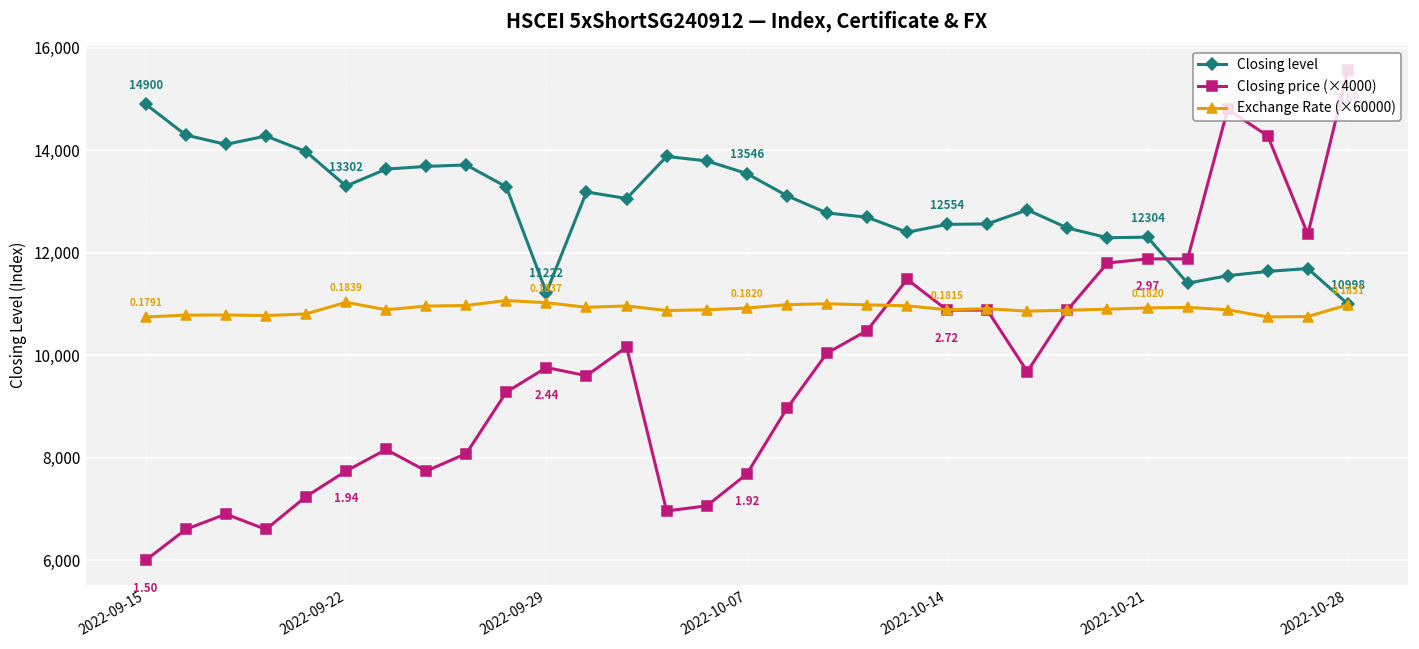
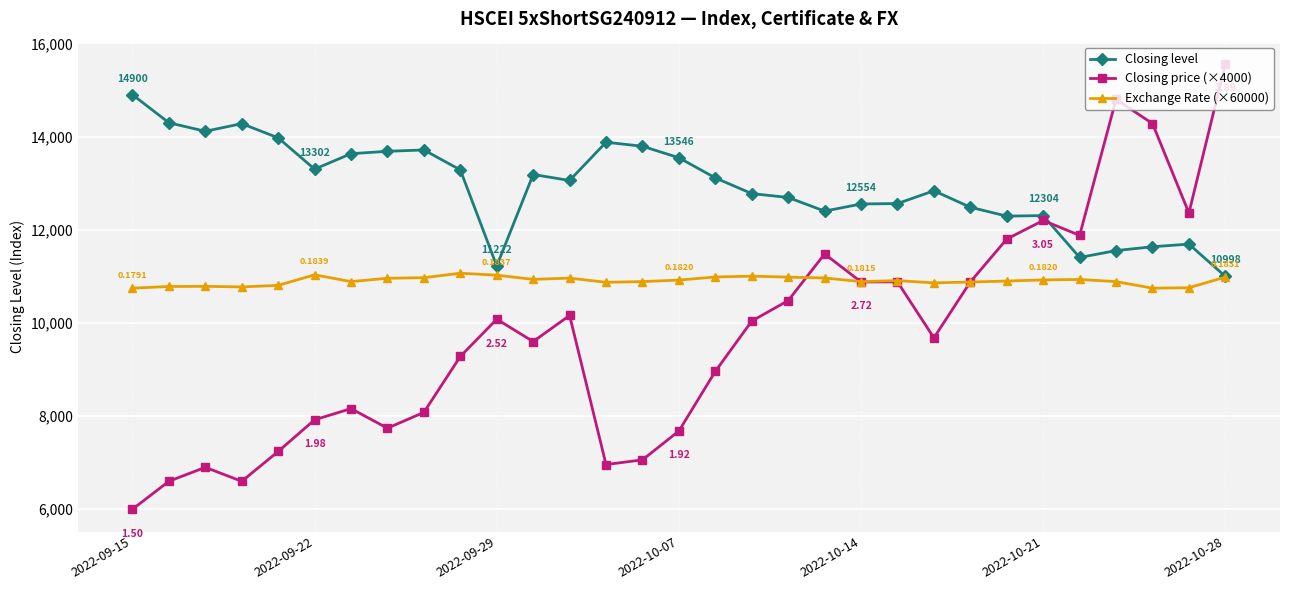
Closing price (×4000), 2022-09-22: 1.94 -> 1.98
Closing price (×4000), 2022-09-29: 2.44 -> 2.52
Closing price (×4000), 2022-10-21: 2.97 -> 3.05
